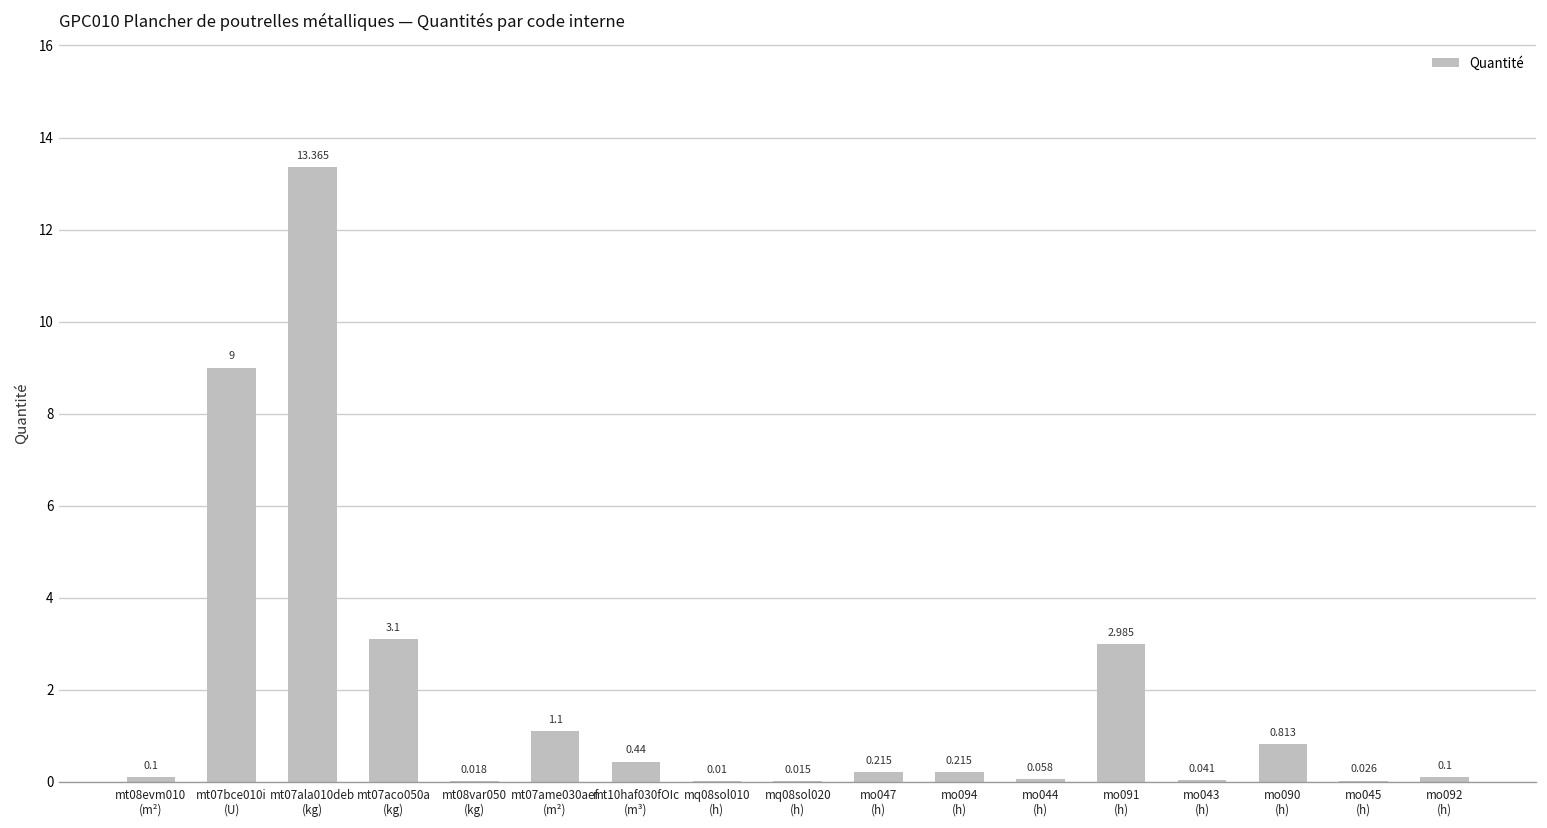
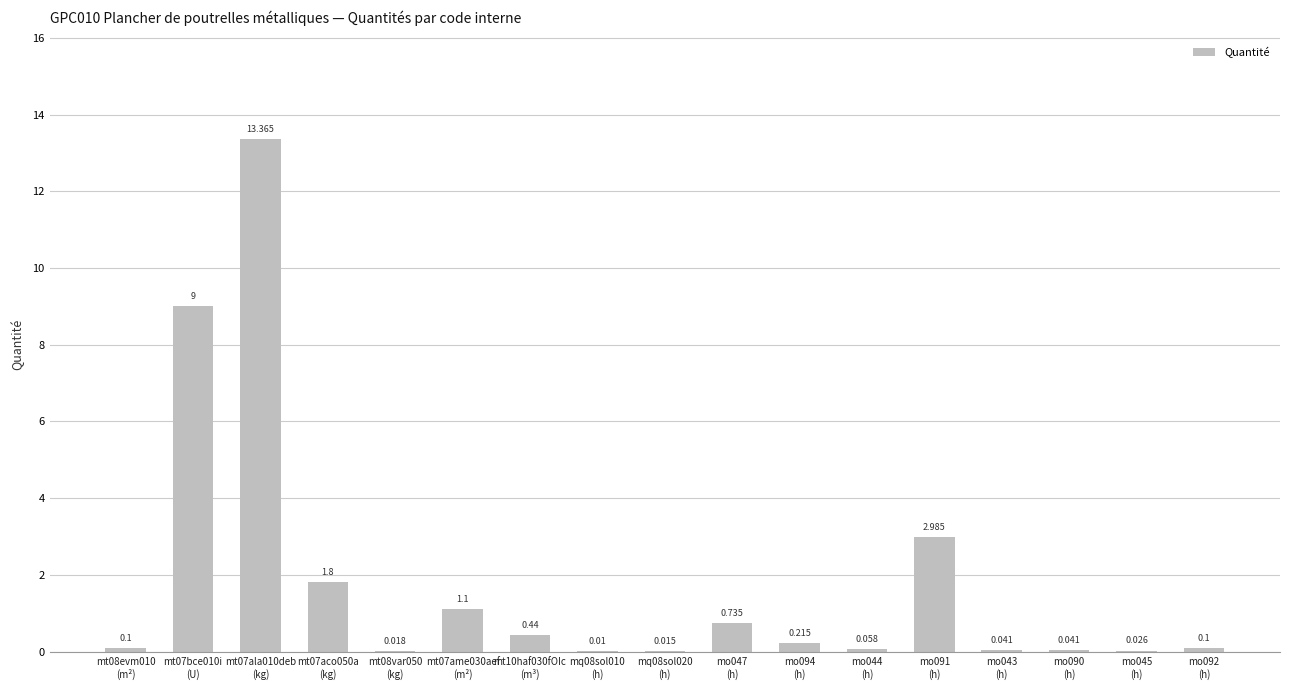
mt07aco050a (kg): 3.1 -> 1.8
mo047 (h): 0.215 -> 0.735
mo090 (h): 0.813 -> 0.041
